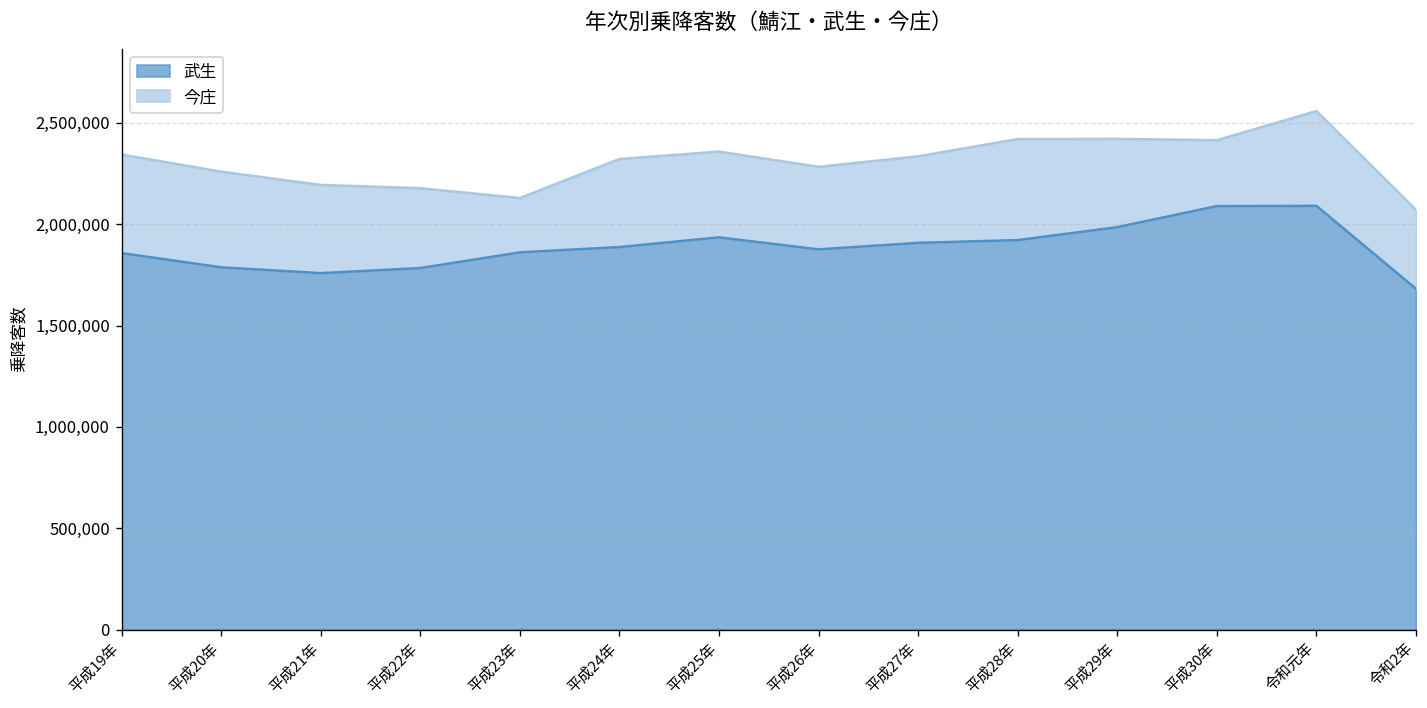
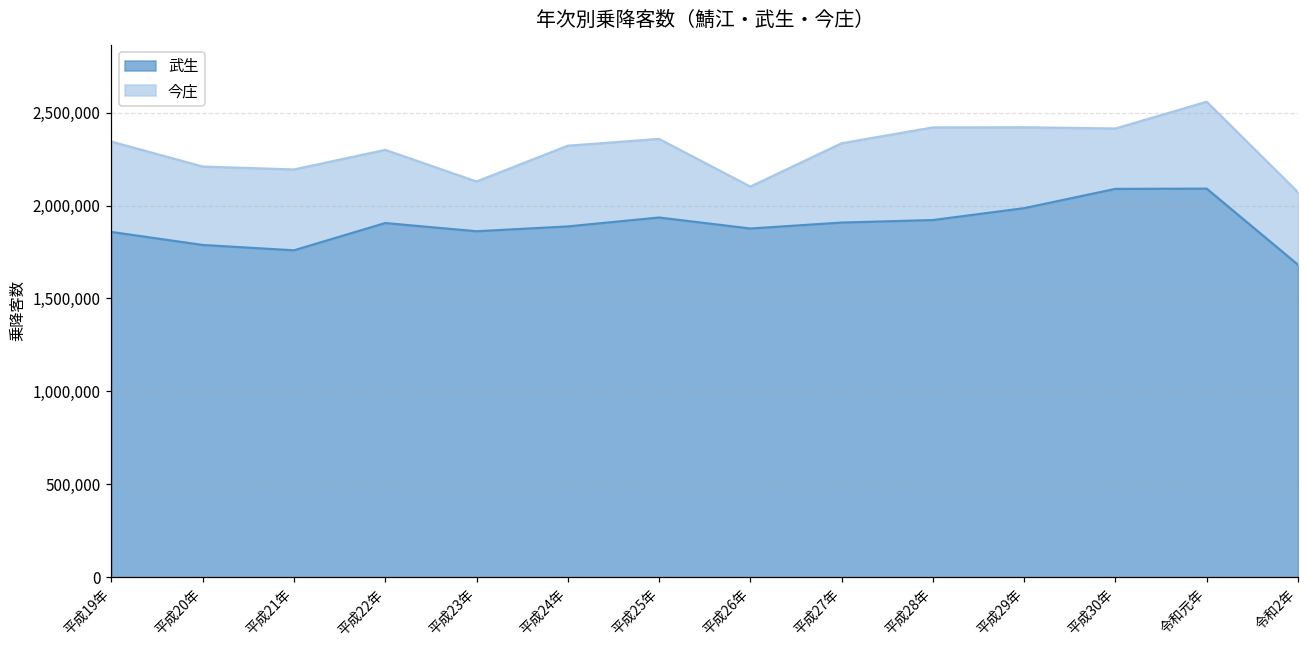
今庄, 平成20年: 470,000 -> 420,000
武生, 平成22年: 1,780,000 -> 1,910,000
今庄, 平成26年: 410,000 -> 230,000
